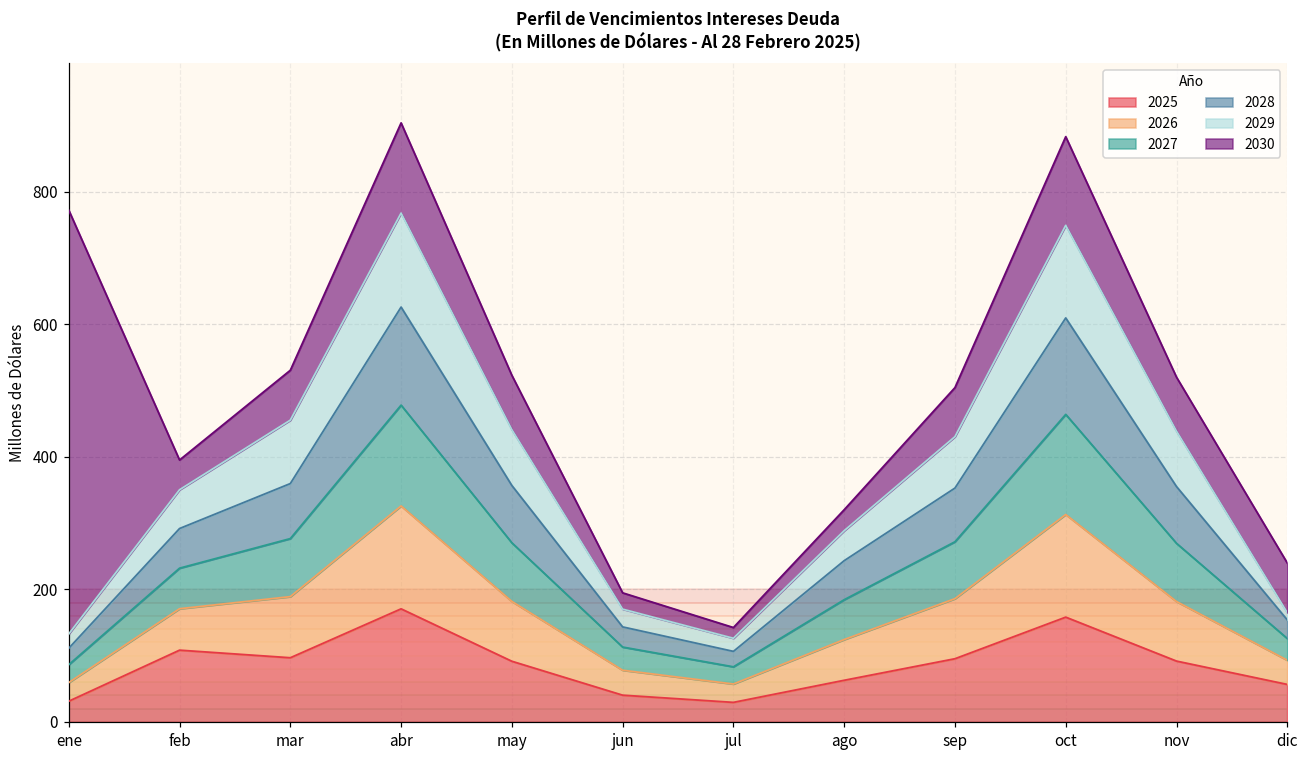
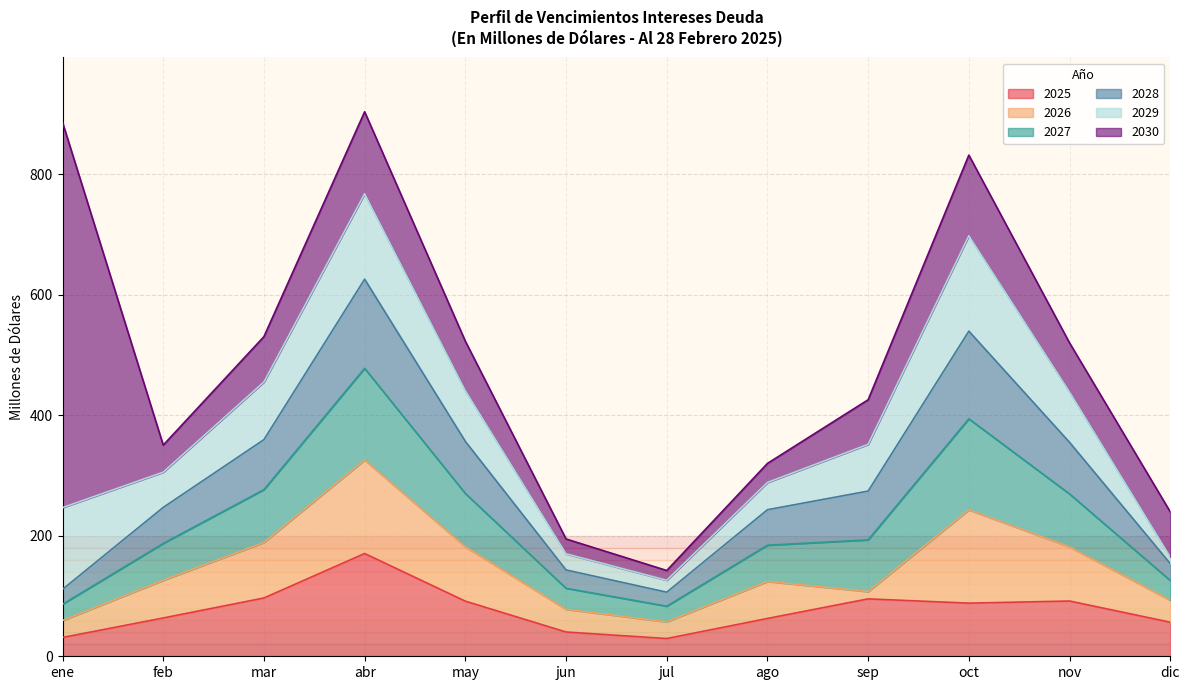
2029, ene: 20 -> 140
2025, feb: 110 -> 60
2026, sep: 90 -> 10
2025, oct: 160 -> 90
2029, oct: 140 -> 160
